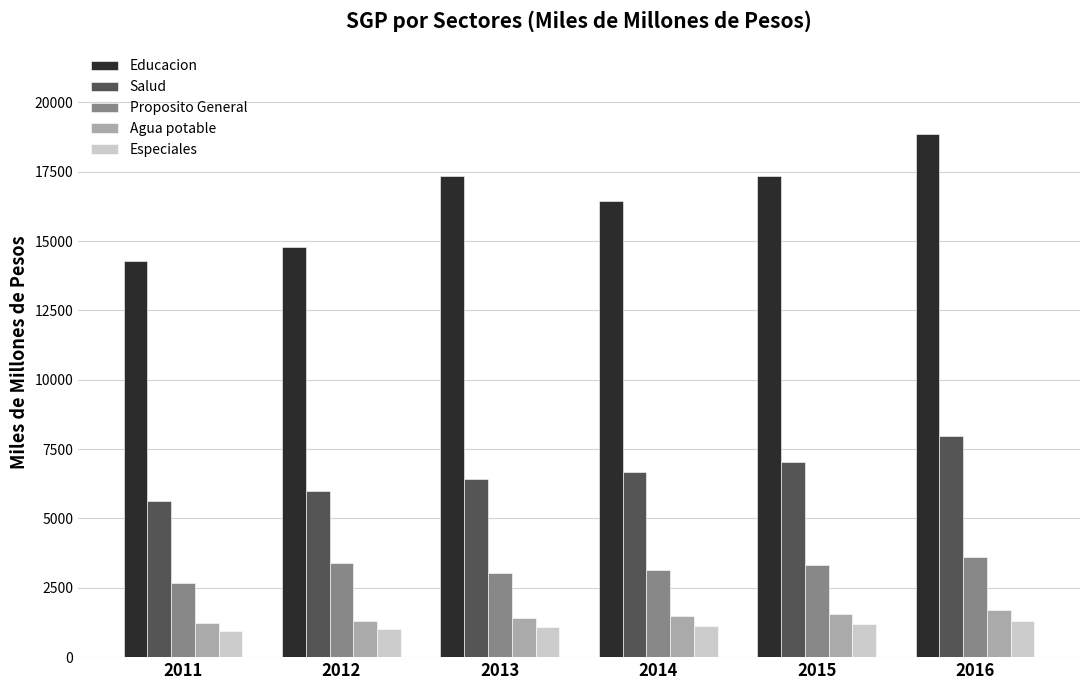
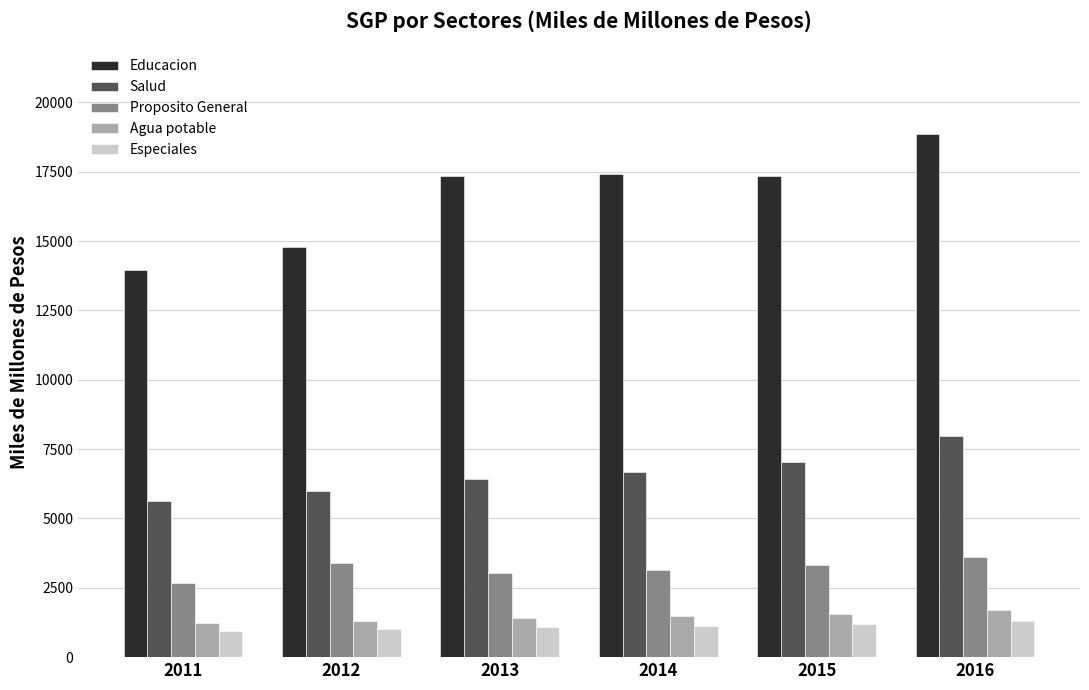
Educacion, 2011: 14300 -> 13900
Educacion, 2014: 16500 -> 17400
